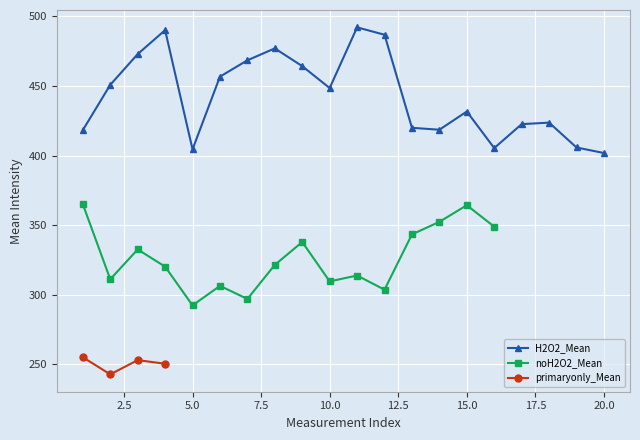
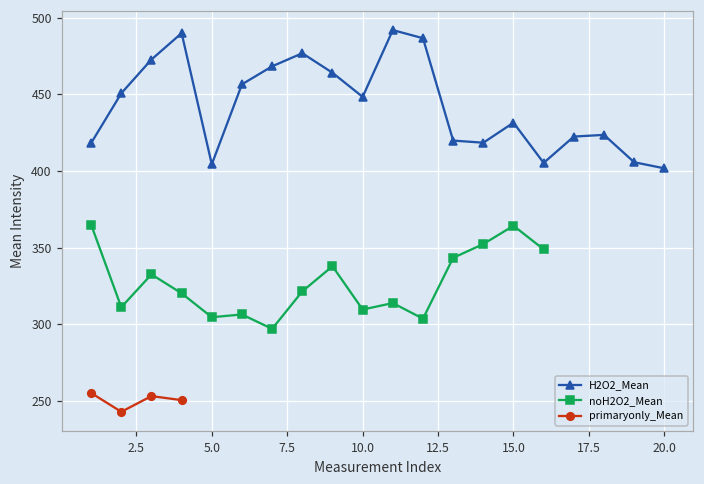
noH2O2_Mean, 5.0: 292 -> 305
